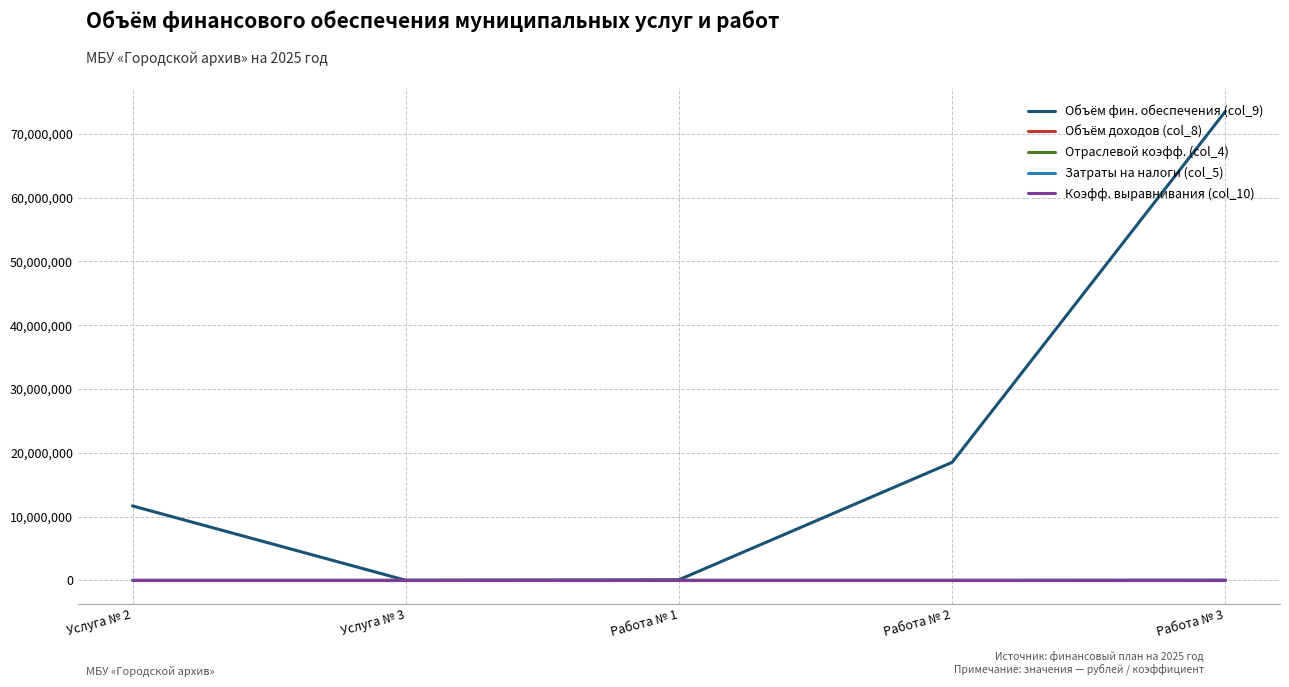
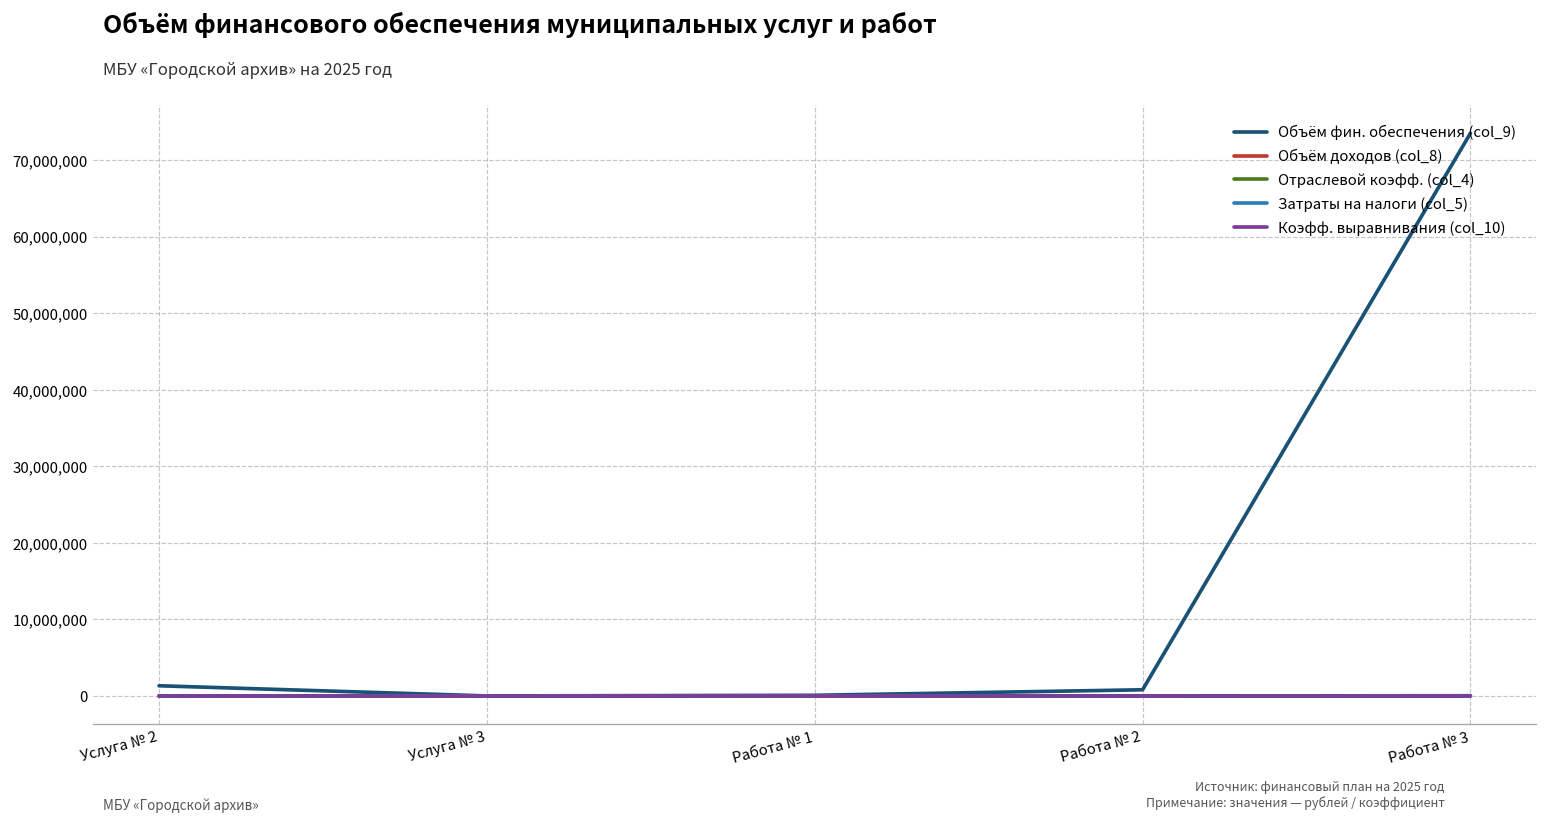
Объём фин. обеспечения (col_9), Услуга № 2: 12,000,000 -> 1,000,000
Объём фин. обеспечения (col_9), Работа № 2: 19,000,000 -> 1,000,000
